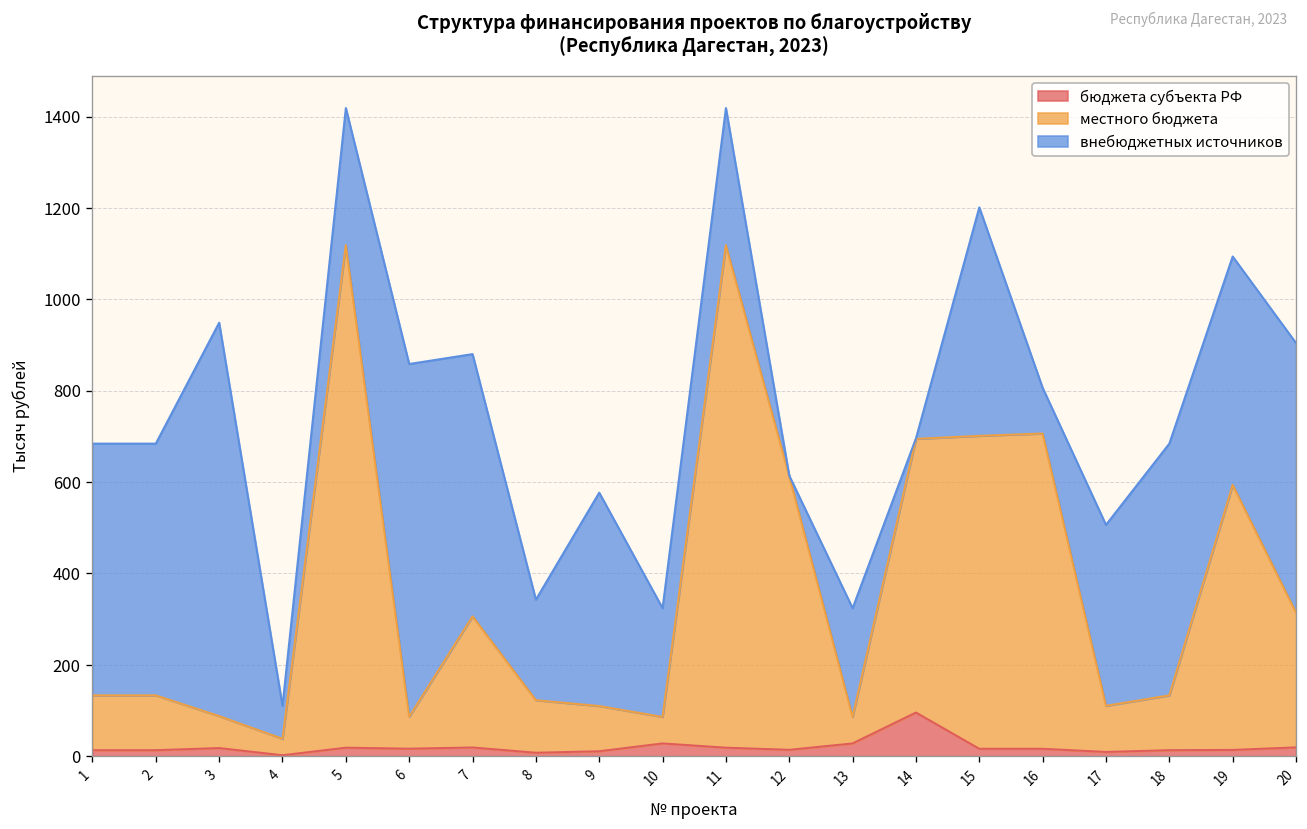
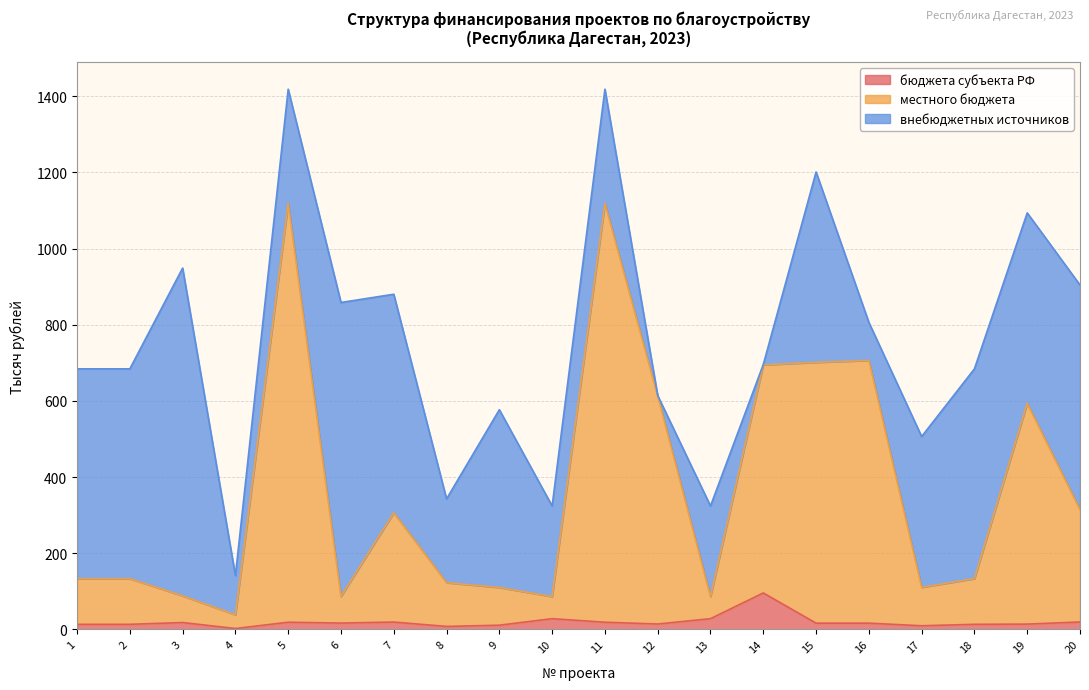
внебюджетных источников, 4: 70 -> 100
